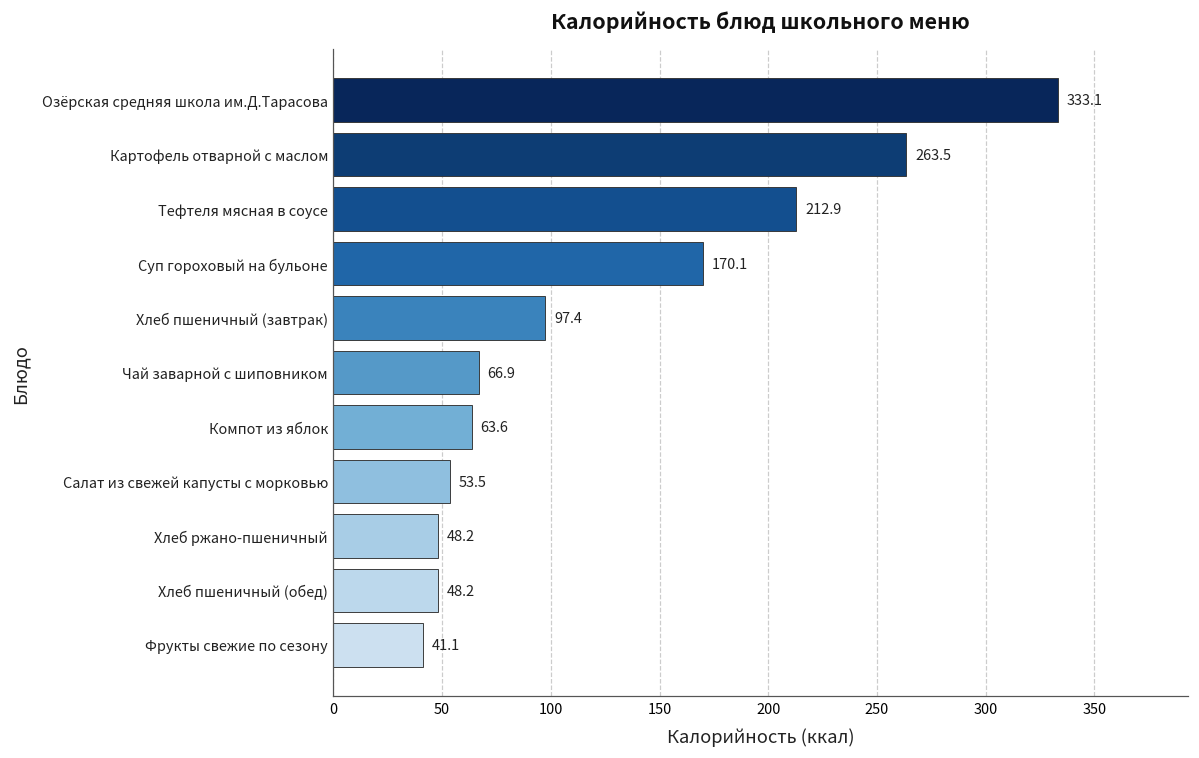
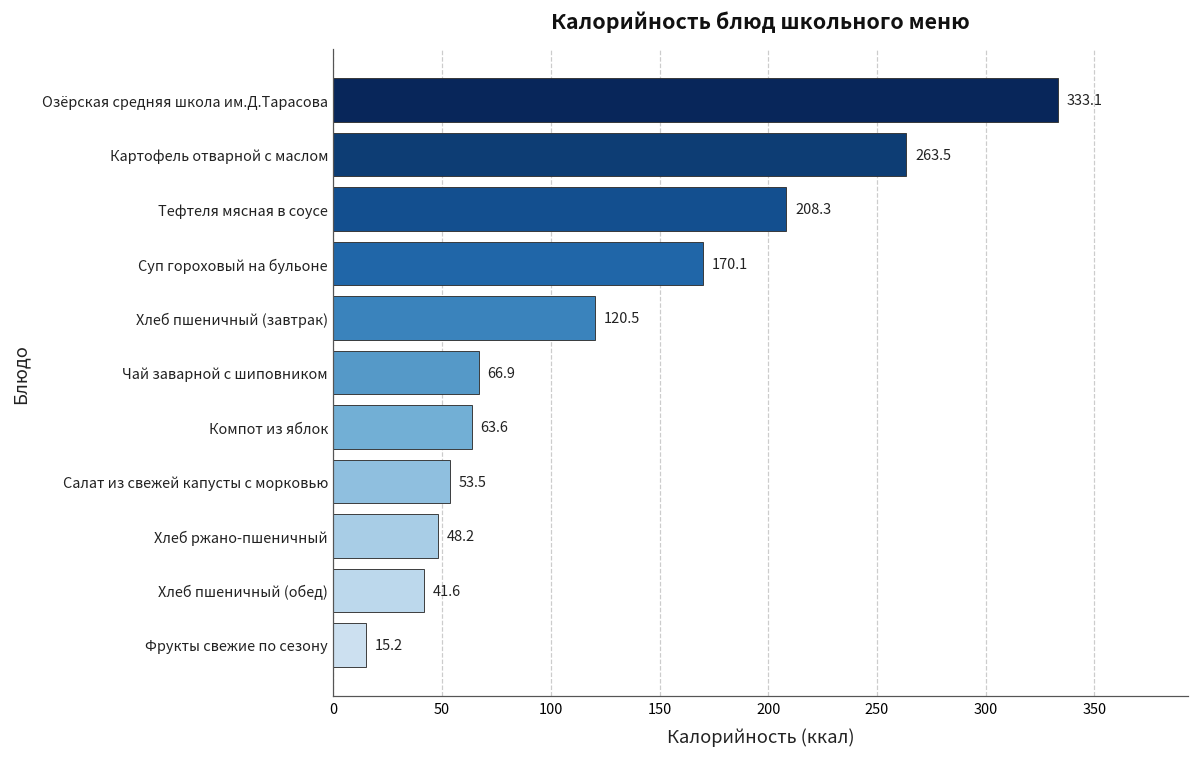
Тефтеля мясная в соусе: 212.9 -> 208.3
Хлеб пшеничный (завтрак): 97.4 -> 120.5
Хлеб пшеничный (обед): 48.2 -> 41.6
Фрукты свежие по сезону: 41.1 -> 15.2
